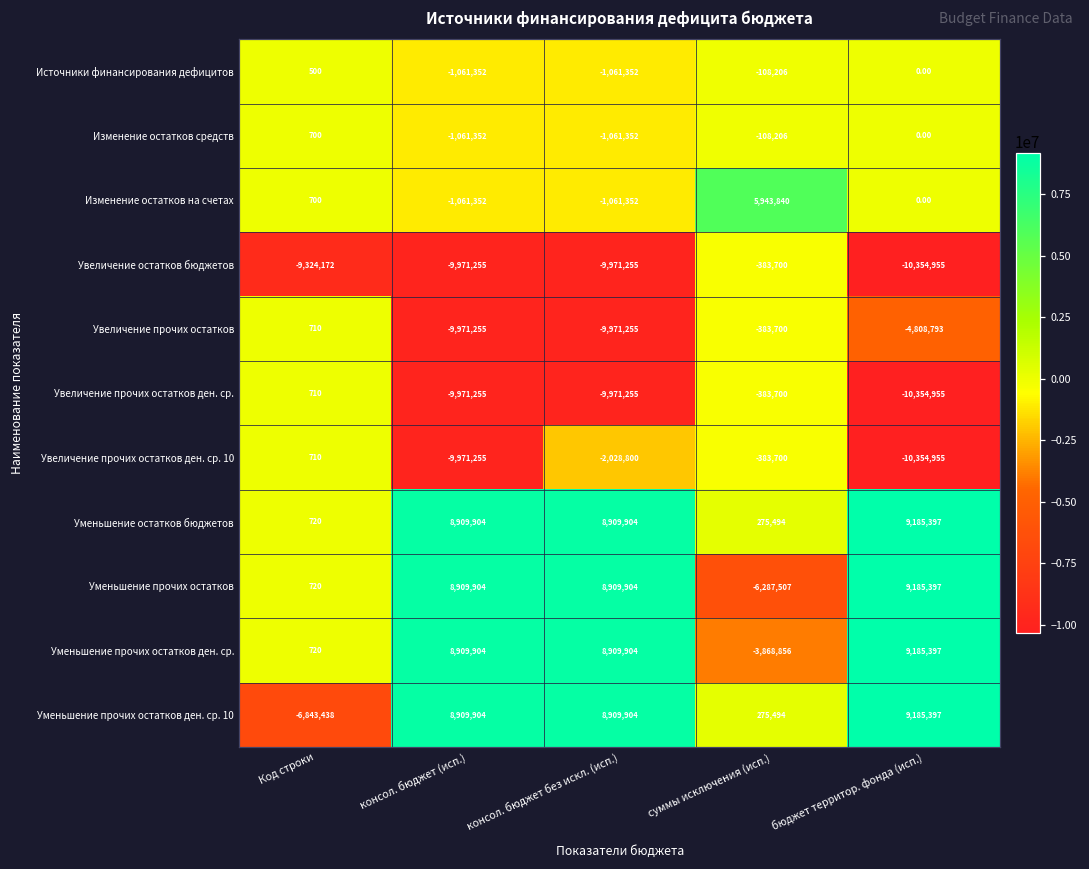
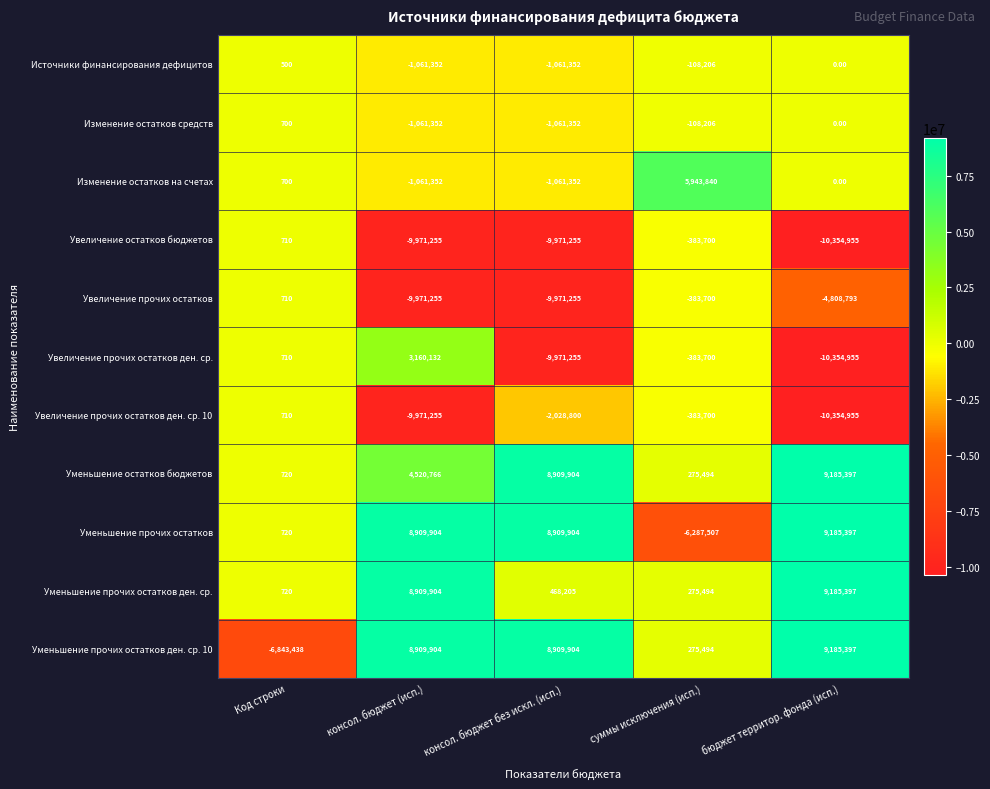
Увеличение остатков бюджетов, Код строки: -9,324,172 -> 710
Увеличение прочих остатков ден. ср., консол. бюджет (исп.): -9,971,255 -> 3,160,132
Уменьшение остатков бюджетов, консол. бюджет (исп.): 8,909,904 -> 4,520,766
Уменьшение прочих остатков ден. ср., консол. бюджет без искл. (исп.): 8,909,904 -> 468,205
Уменьшение прочих остатков ден. ср., суммы исключения (исп.): -3,868,856 -> 275,494
